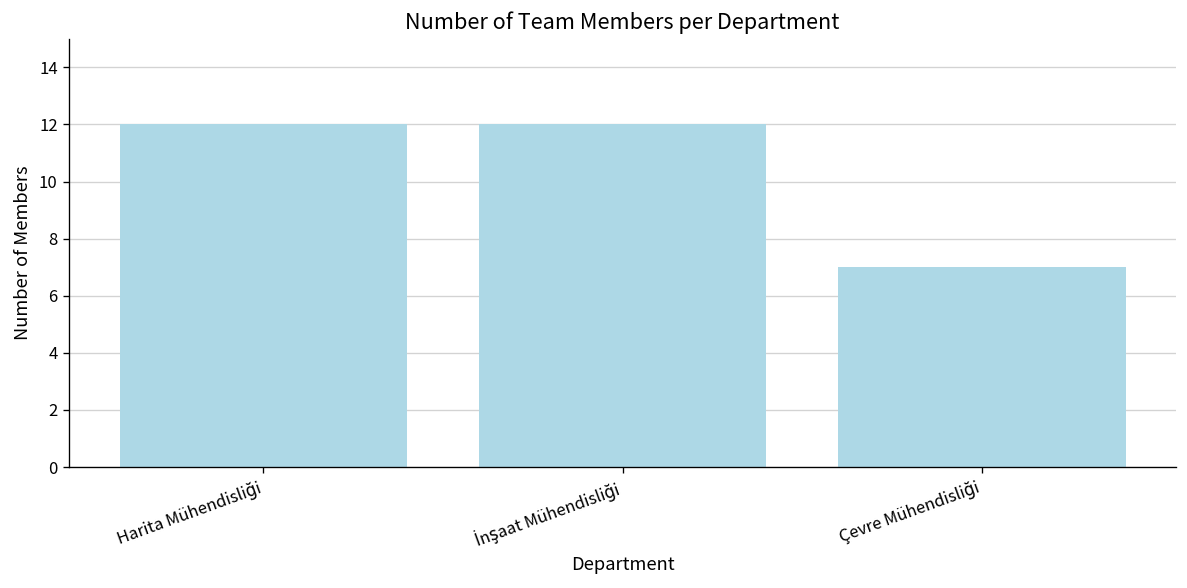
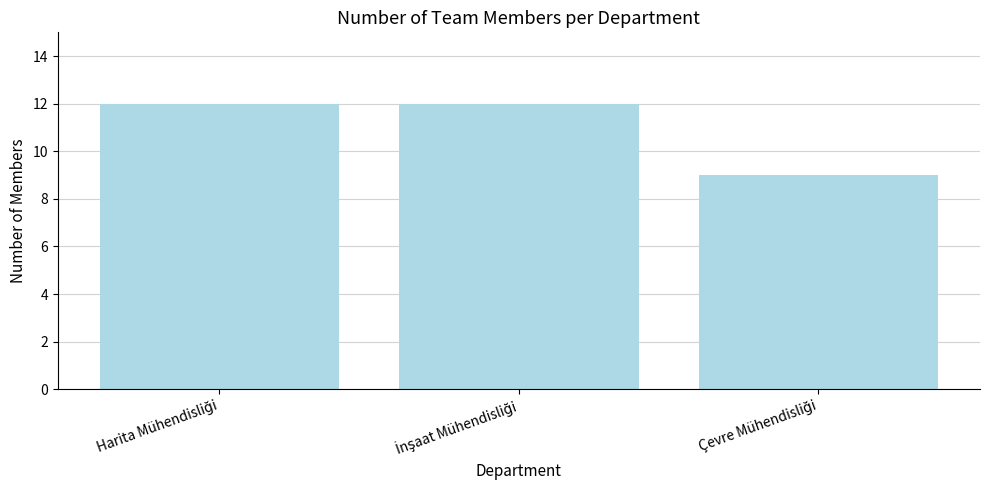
Çevre Mühendisliği: 7 -> 9
